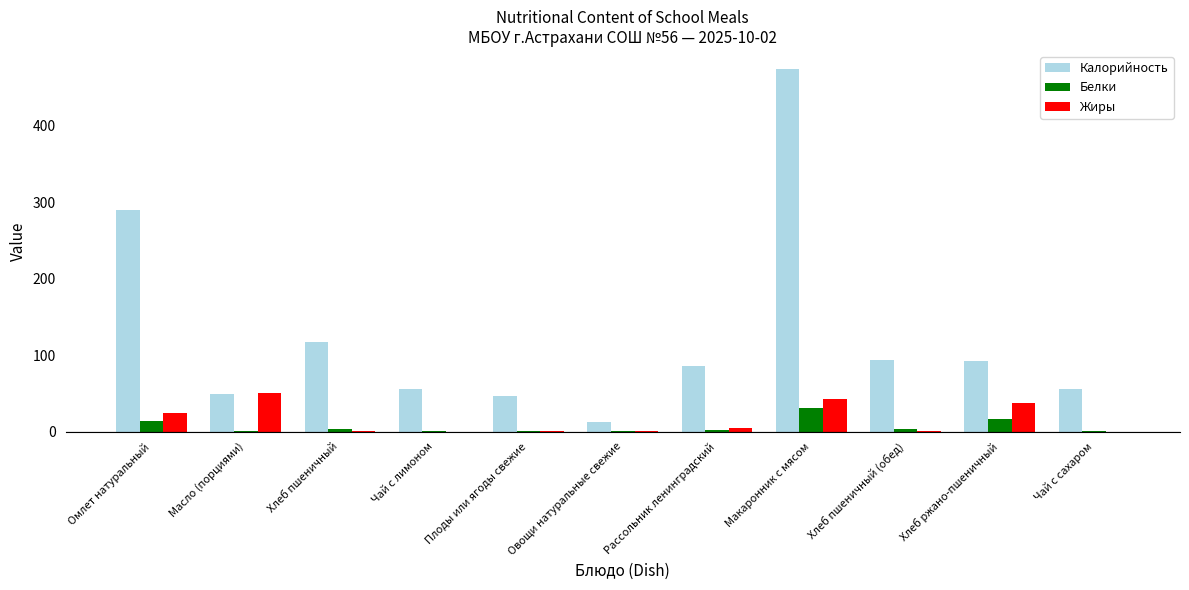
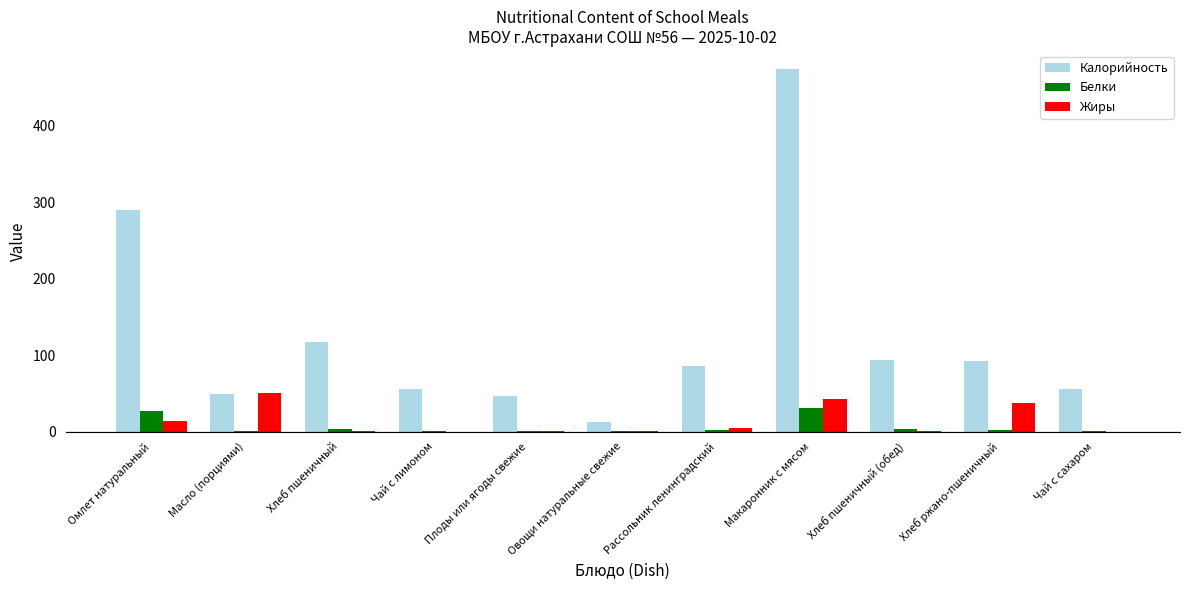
Белки, Омлет натуральный: 10 -> 30
Жиры, Омлет натуральный: 20 -> 10
Белки, Хлеб ржано-пшеничный: 20 -> 0
